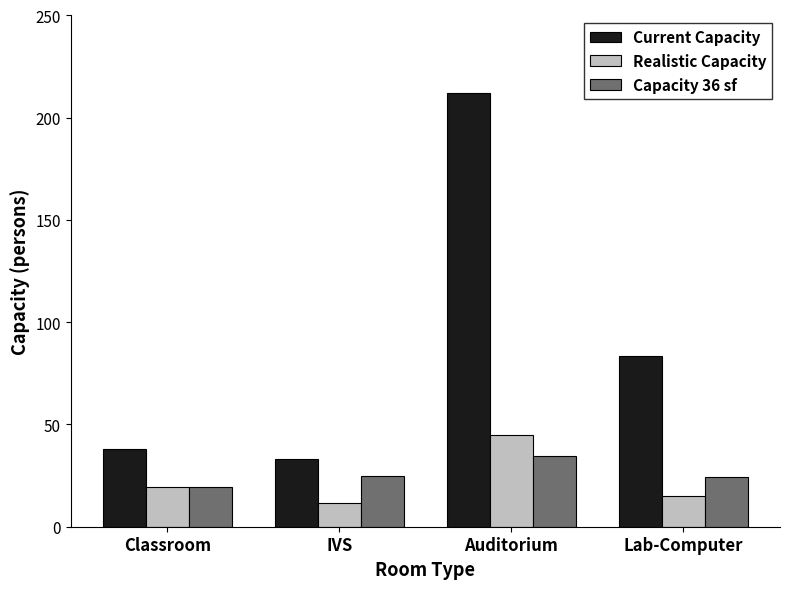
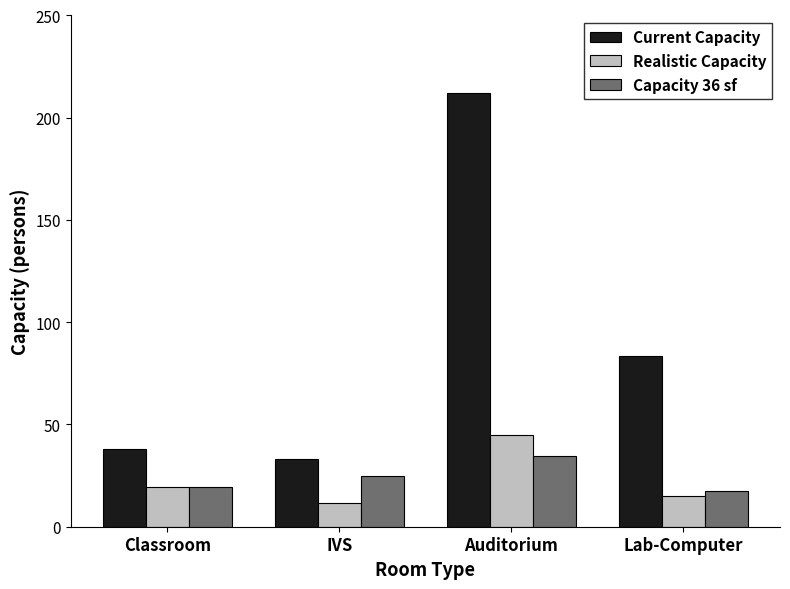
Capacity 36 sf, Lab-Computer: 24 -> 18
